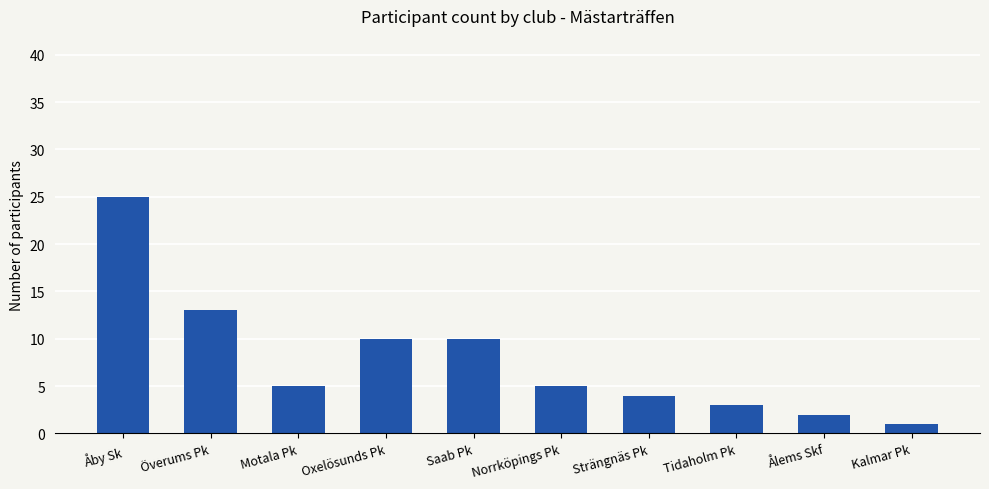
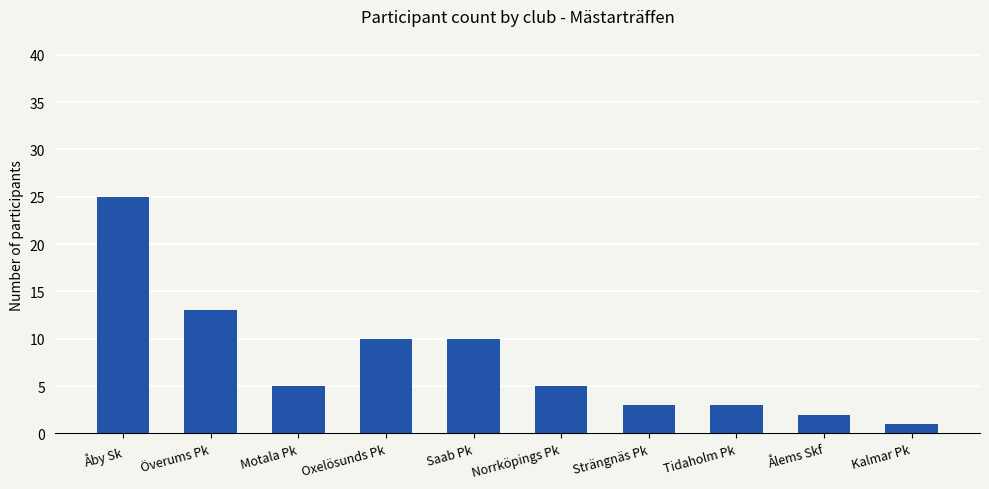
Strängnäs Pk: 4 -> 3
